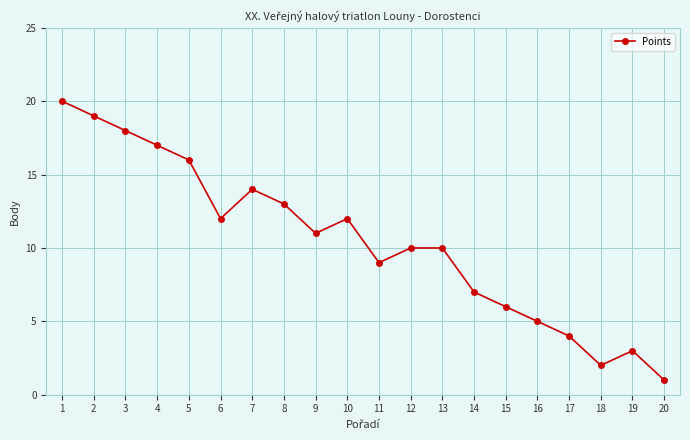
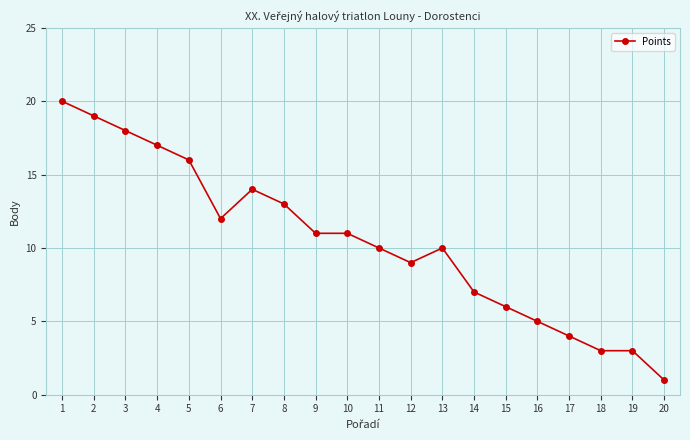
10: 12 -> 11
11: 9 -> 10
12: 10 -> 9
18: 2 -> 3
